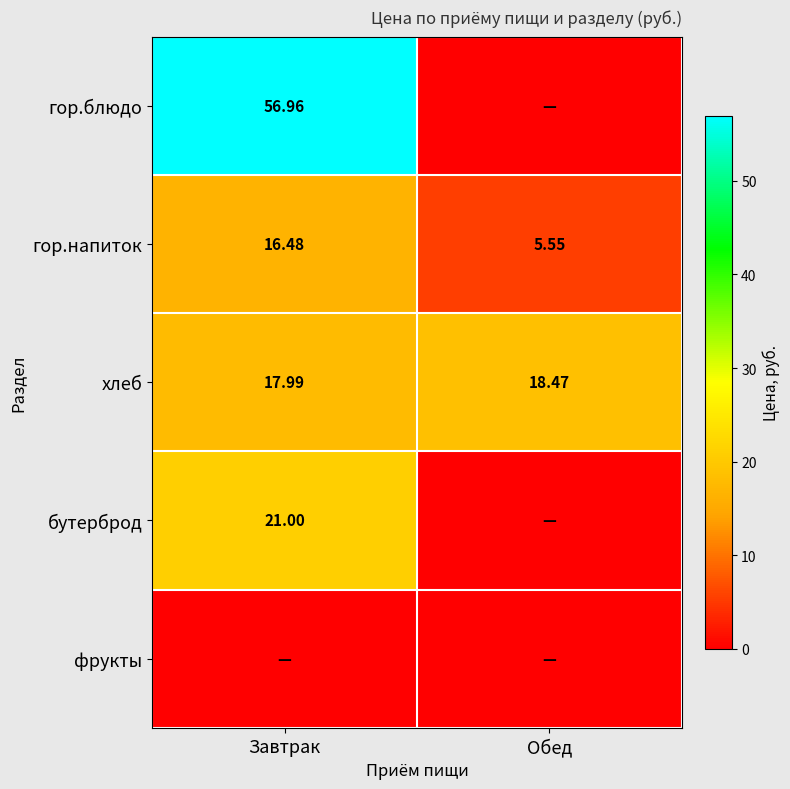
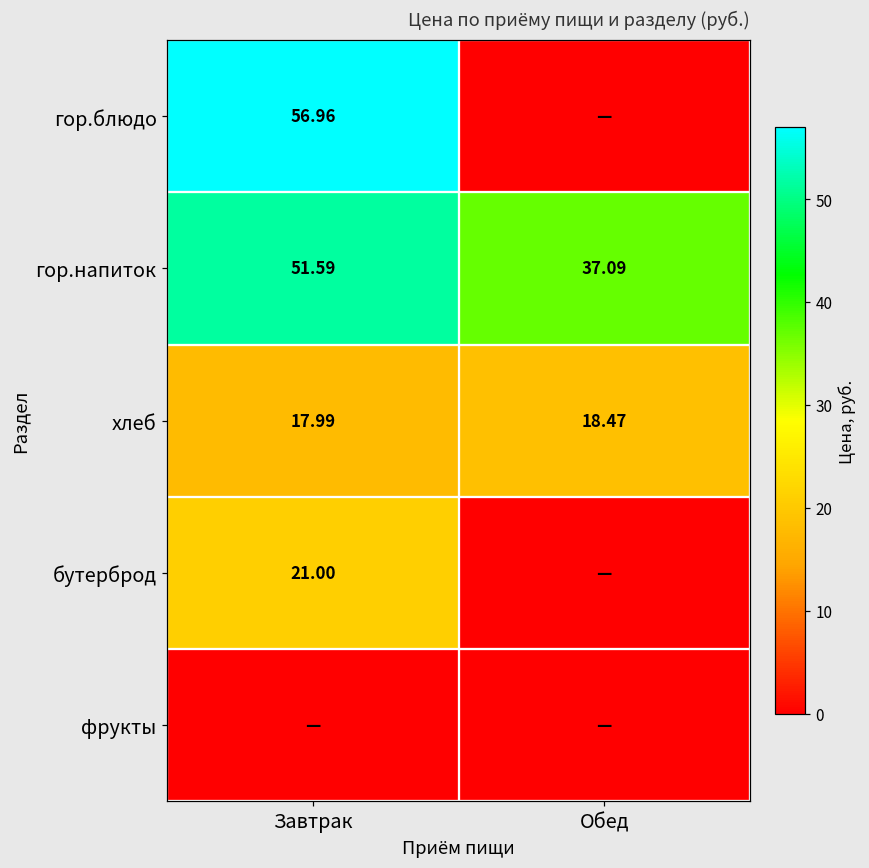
гор.напиток, Завтрак: 16.48 -> 51.59
гор.напиток, Обед: 5.55 -> 37.09
